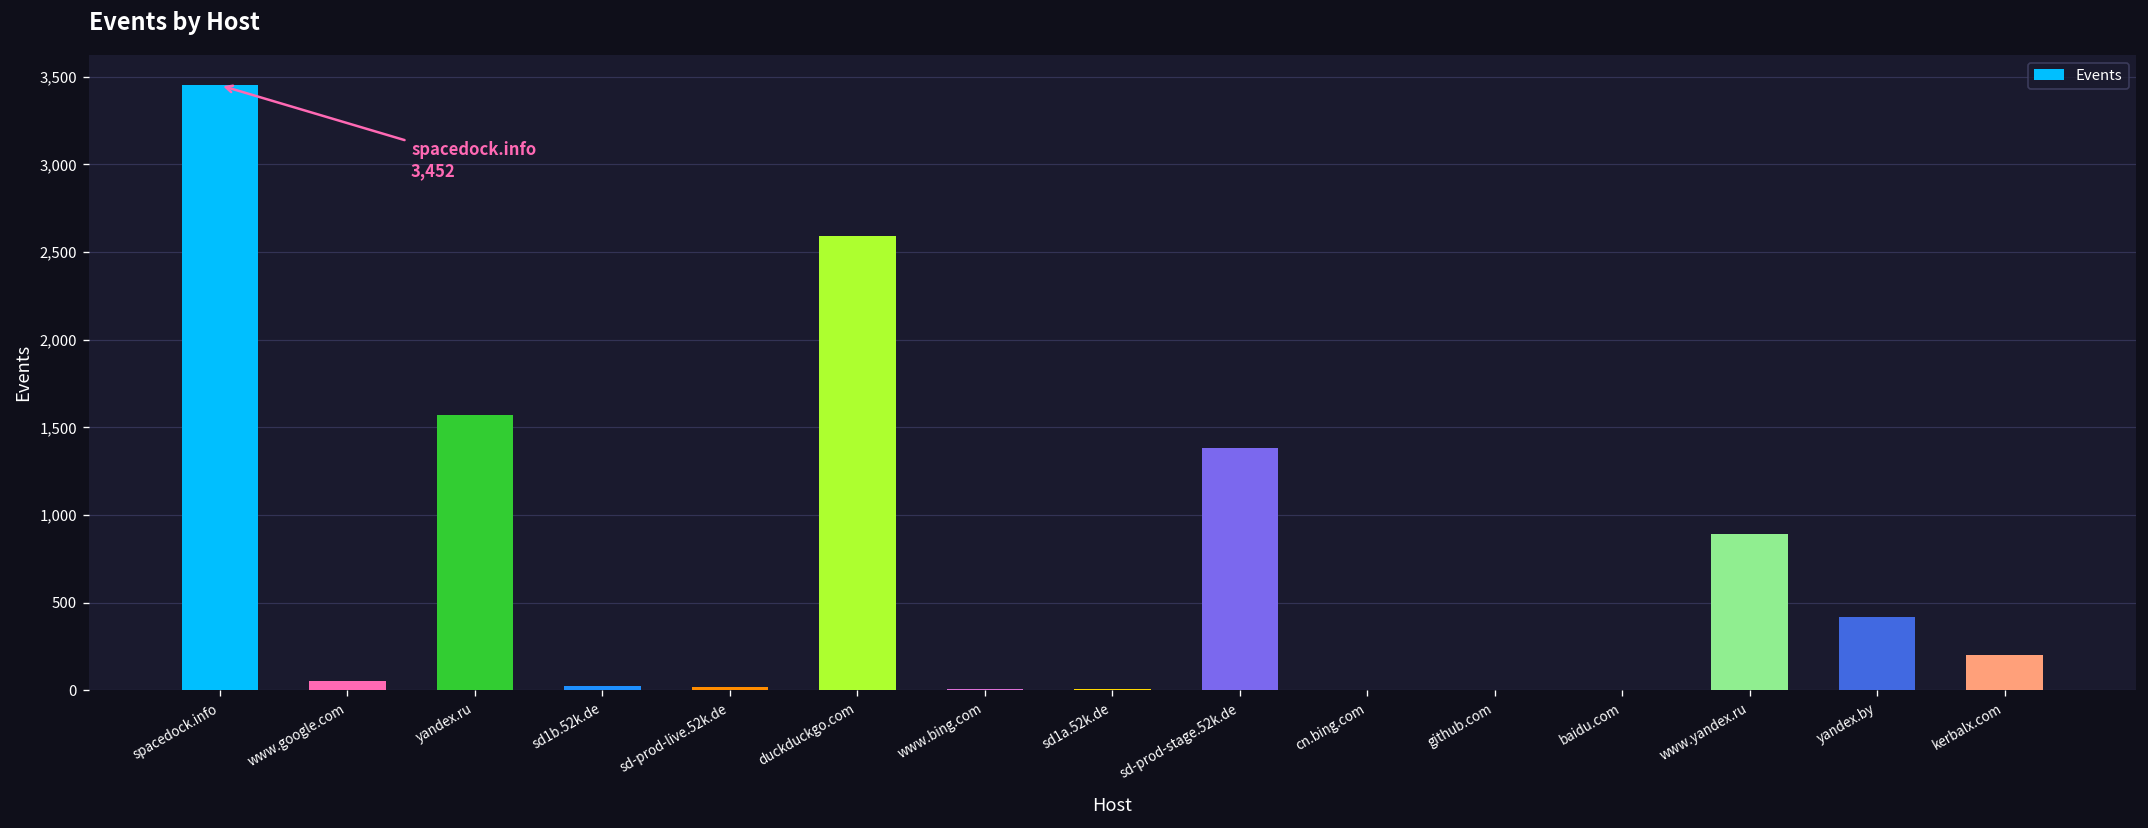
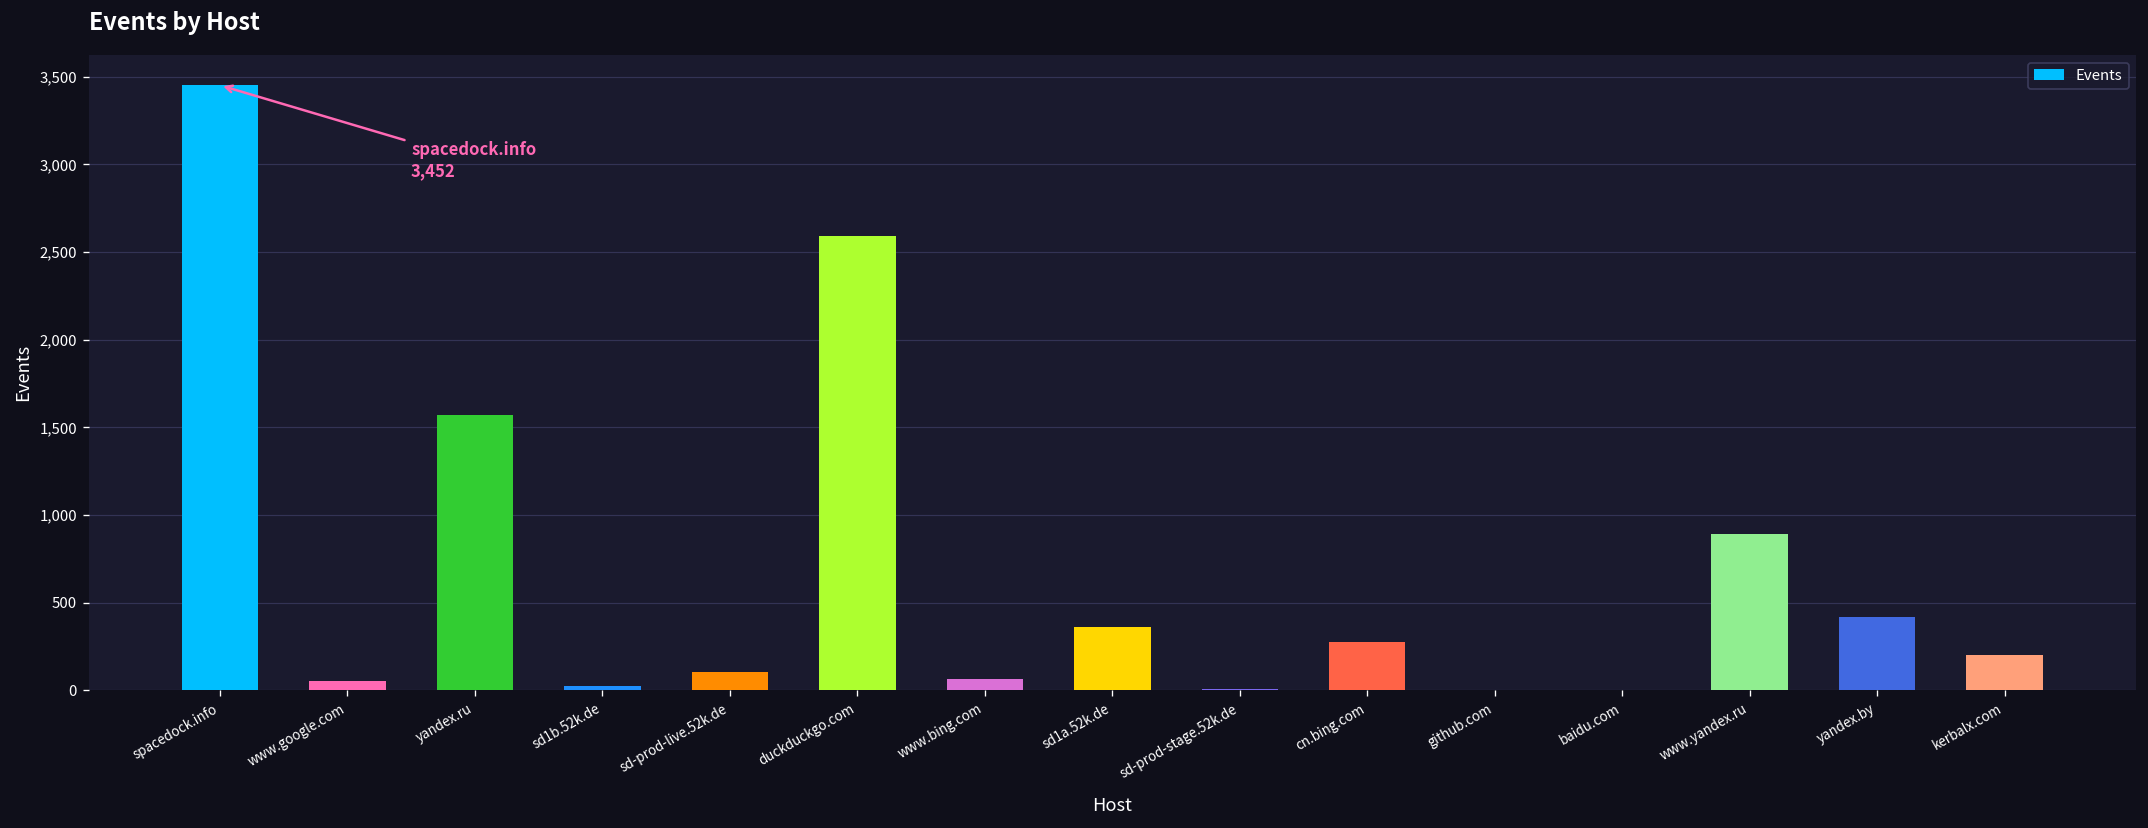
sd-prod-live.52k.de: 20 -> 110
www.bing.com: 10 -> 60
sd1a.52k.de: 10 -> 360
sd-prod-stage.52k.de: 1,380 -> 10
cn.bing.com: 0 -> 280
